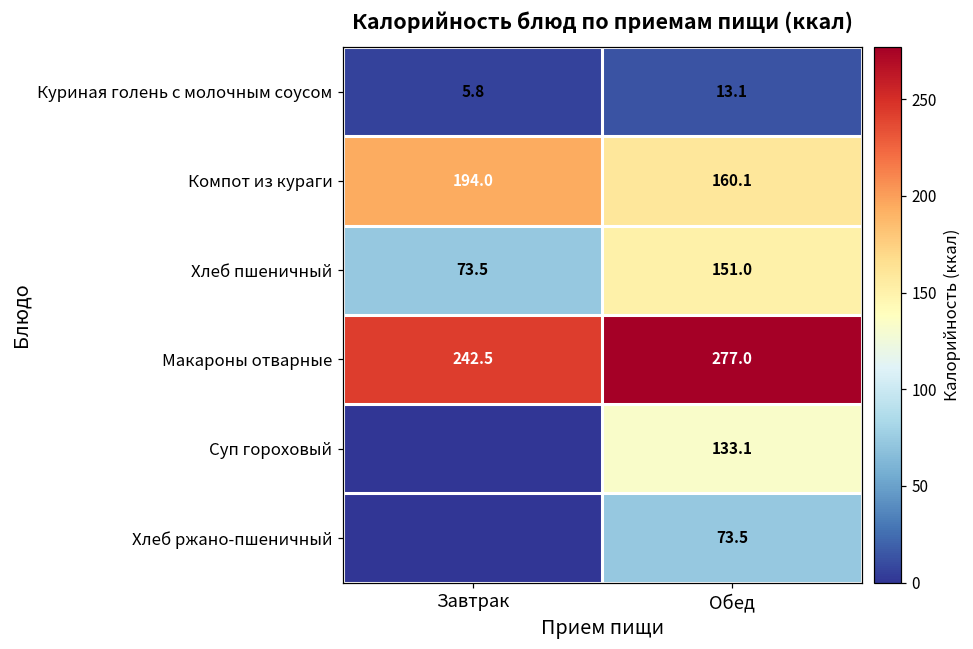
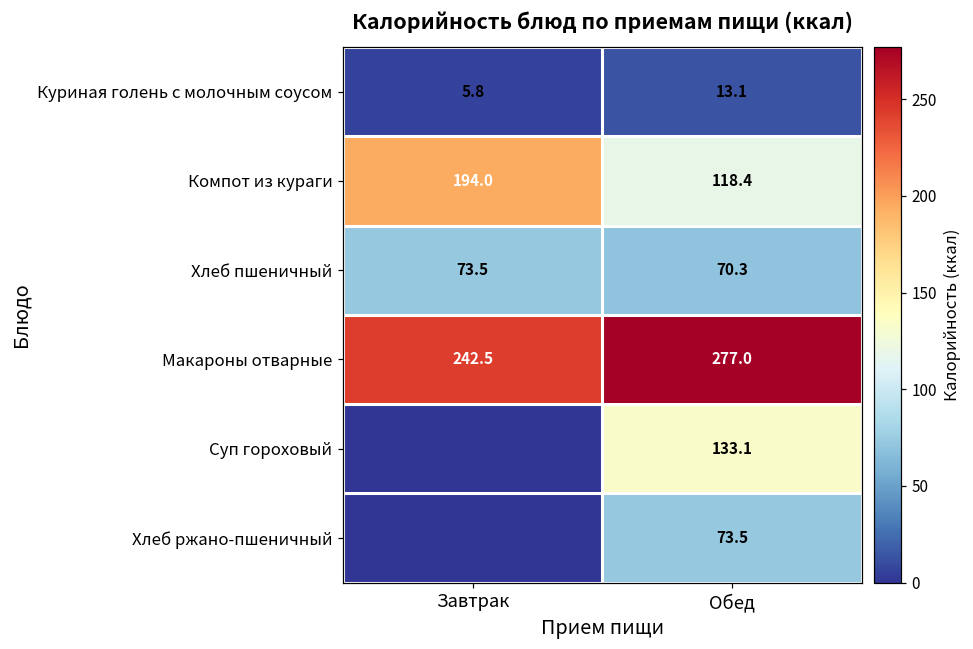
Компот из кураги, Обед: 160.1 -> 118.4
Хлеб пшеничный, Обед: 151.0 -> 70.3
